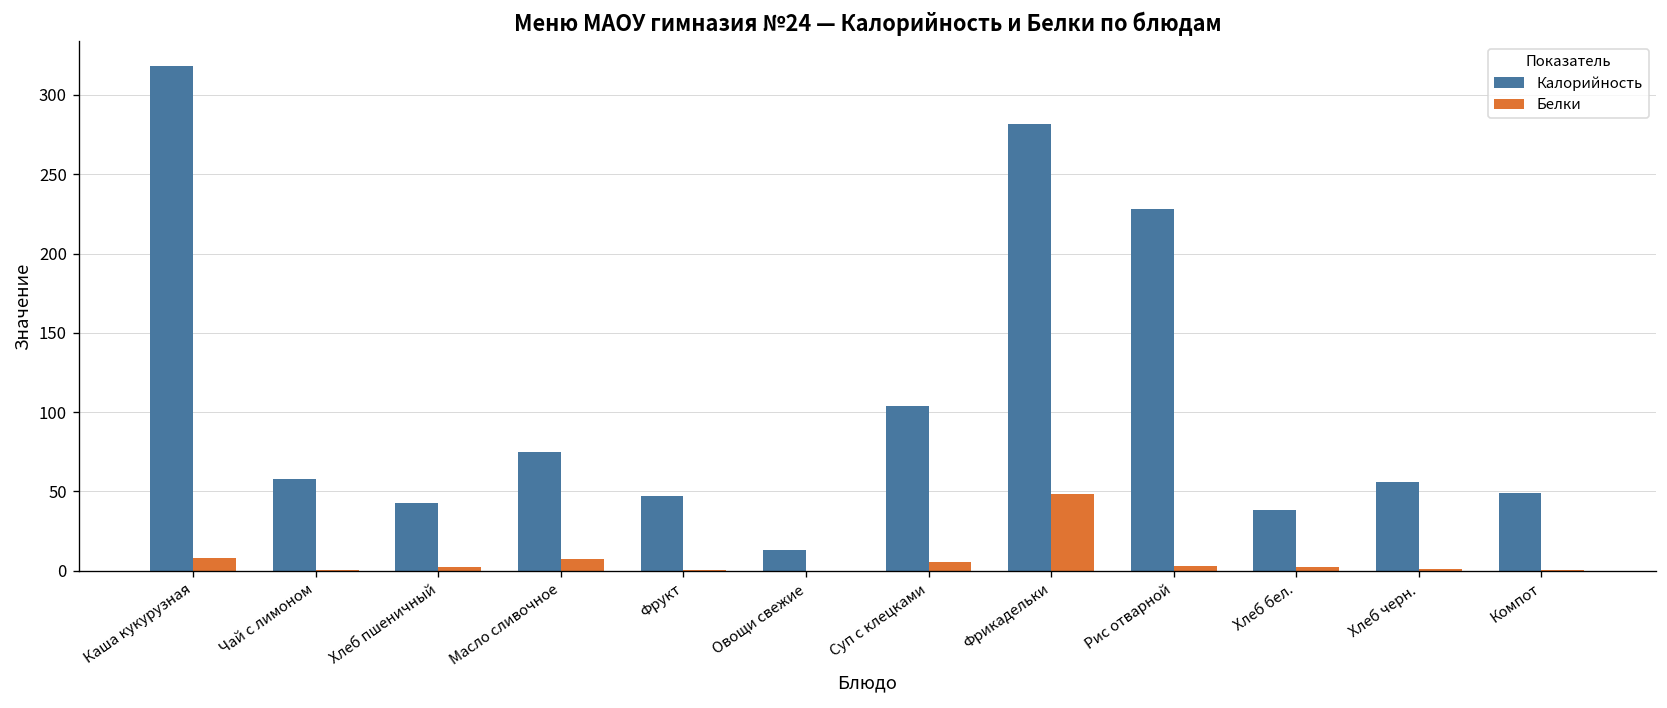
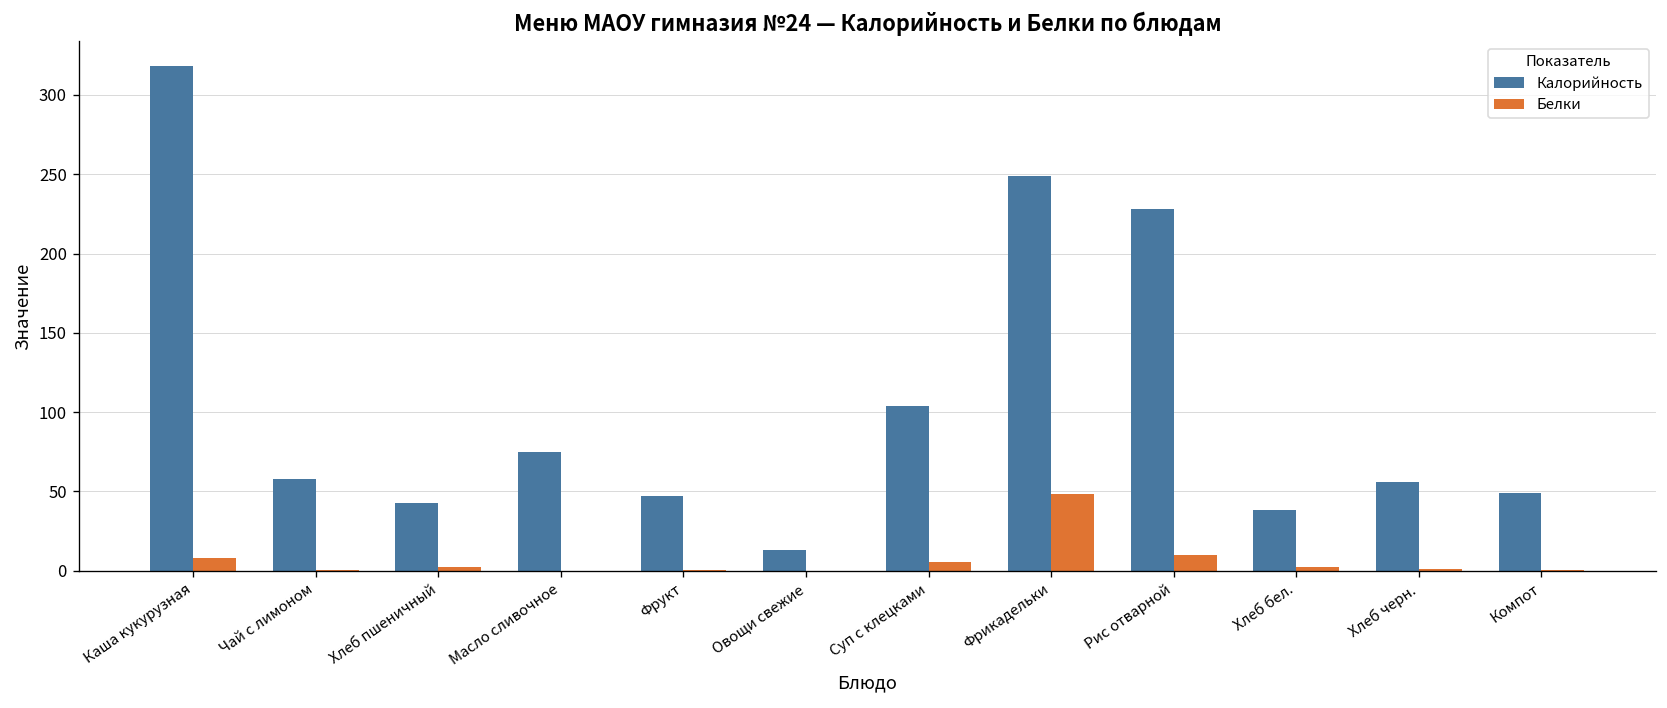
Белки, Масло сливочное: 7 -> 0
Калорийность, Фрикадельки: 282 -> 249
Белки, Рис отварной: 3 -> 10
